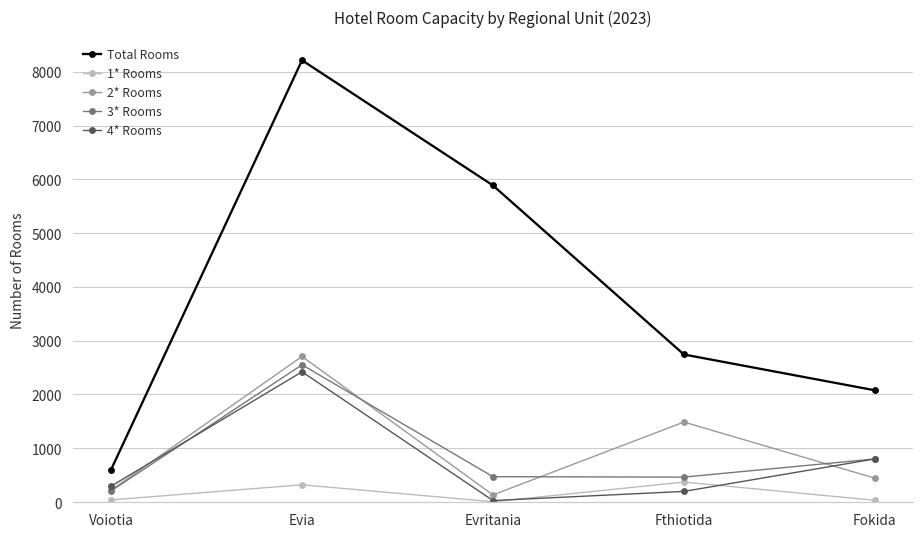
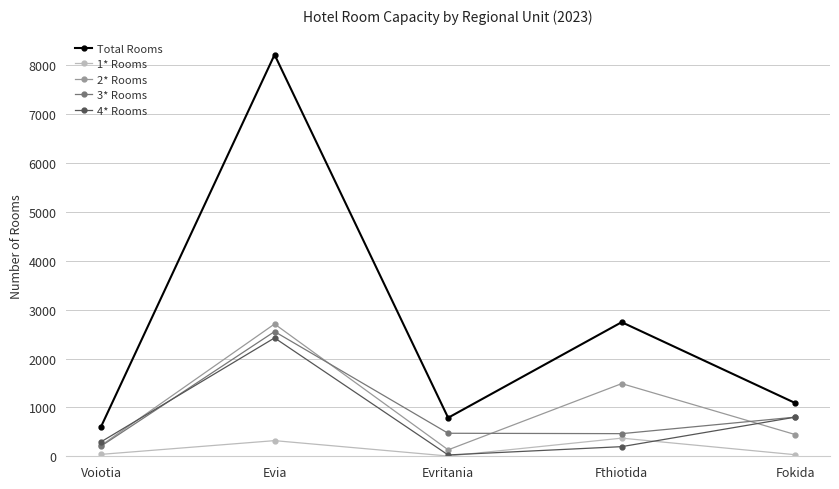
Total Rooms, Evritania: 5900 -> 800
Total Rooms, Fokida: 2100 -> 1100
